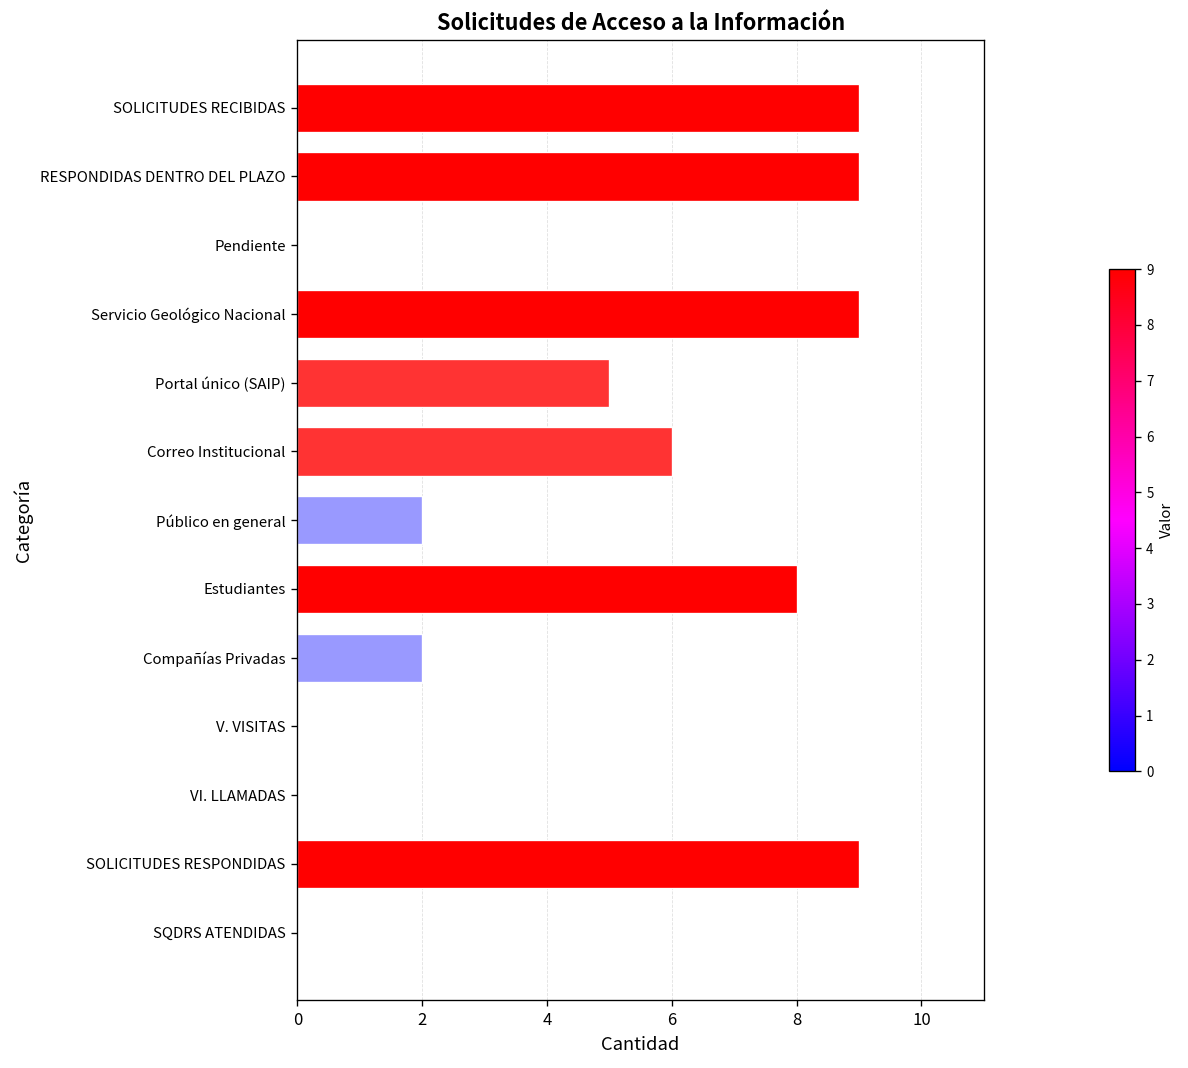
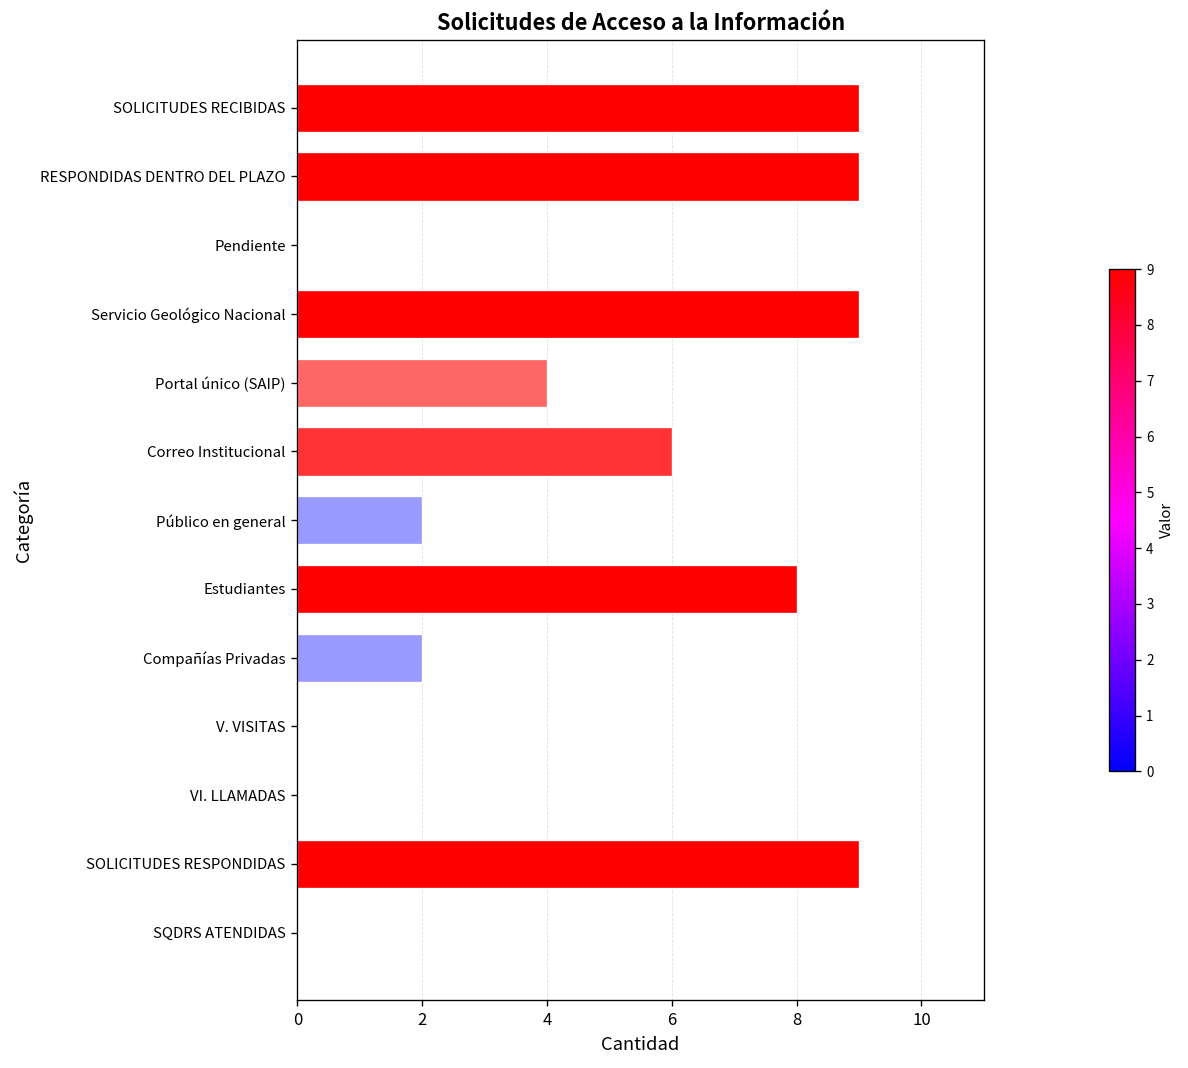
Portal único (SAIP): 5 -> 4
